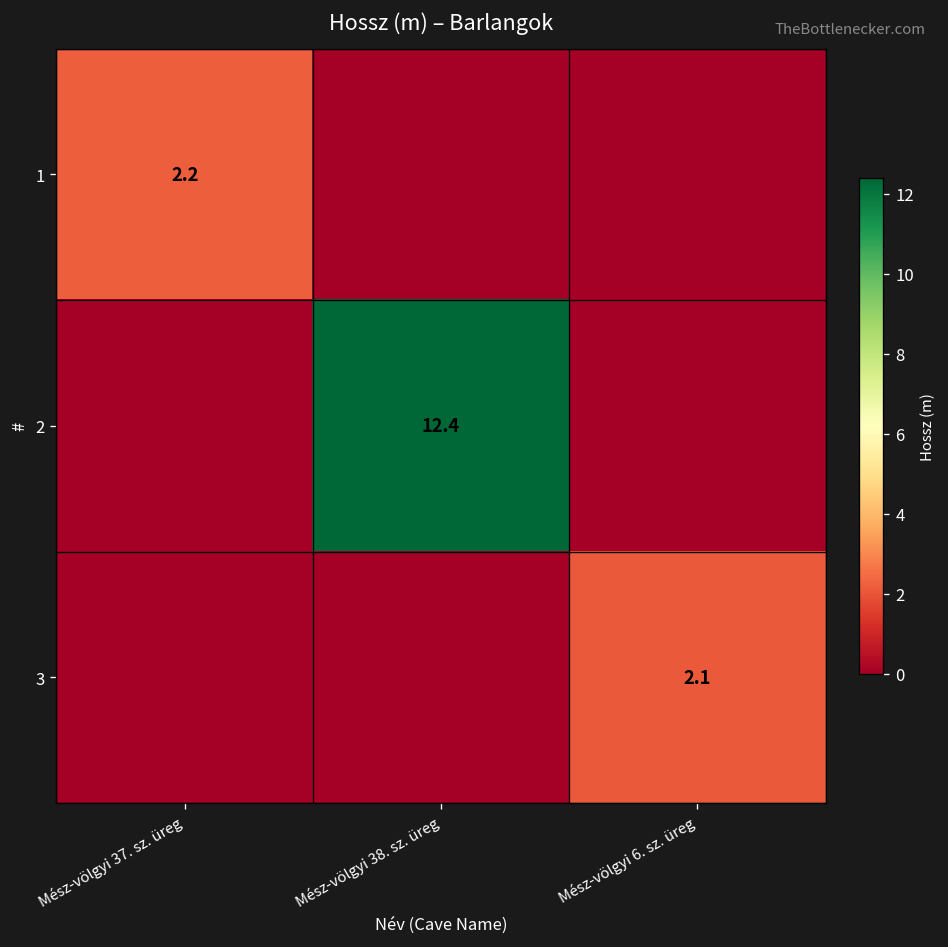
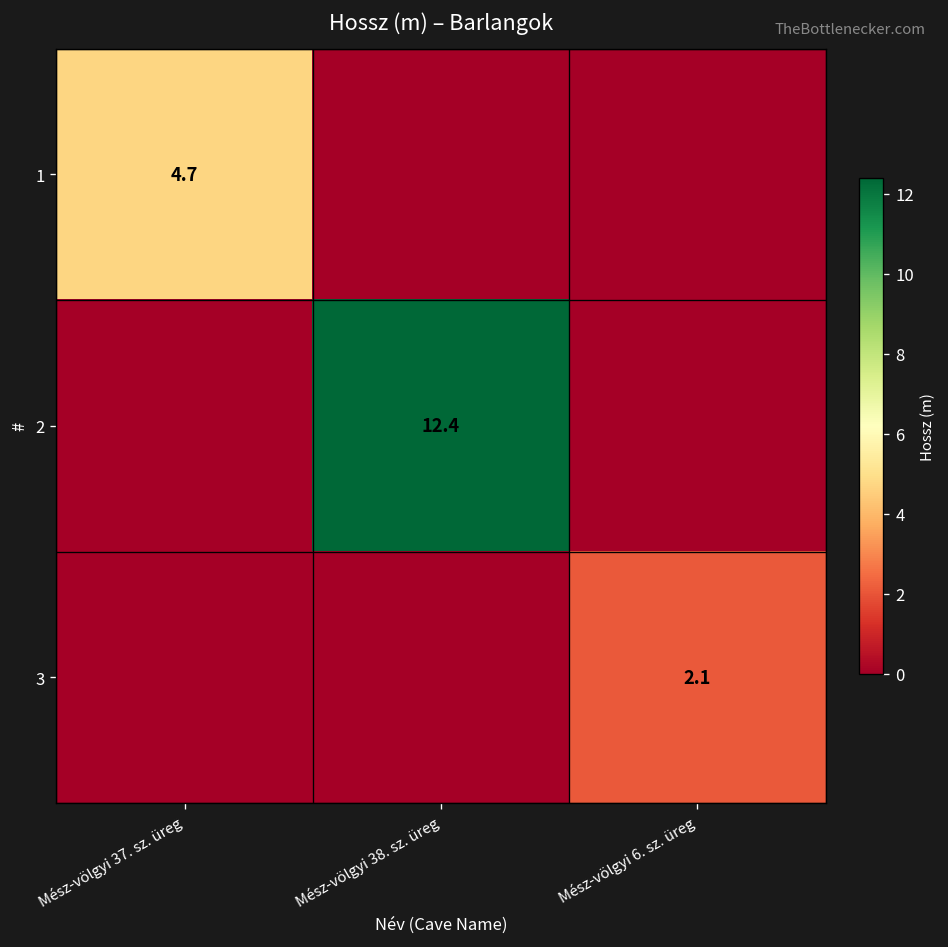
1, Mész-völgyi 37. sz. üreg: 2.2 -> 4.7
